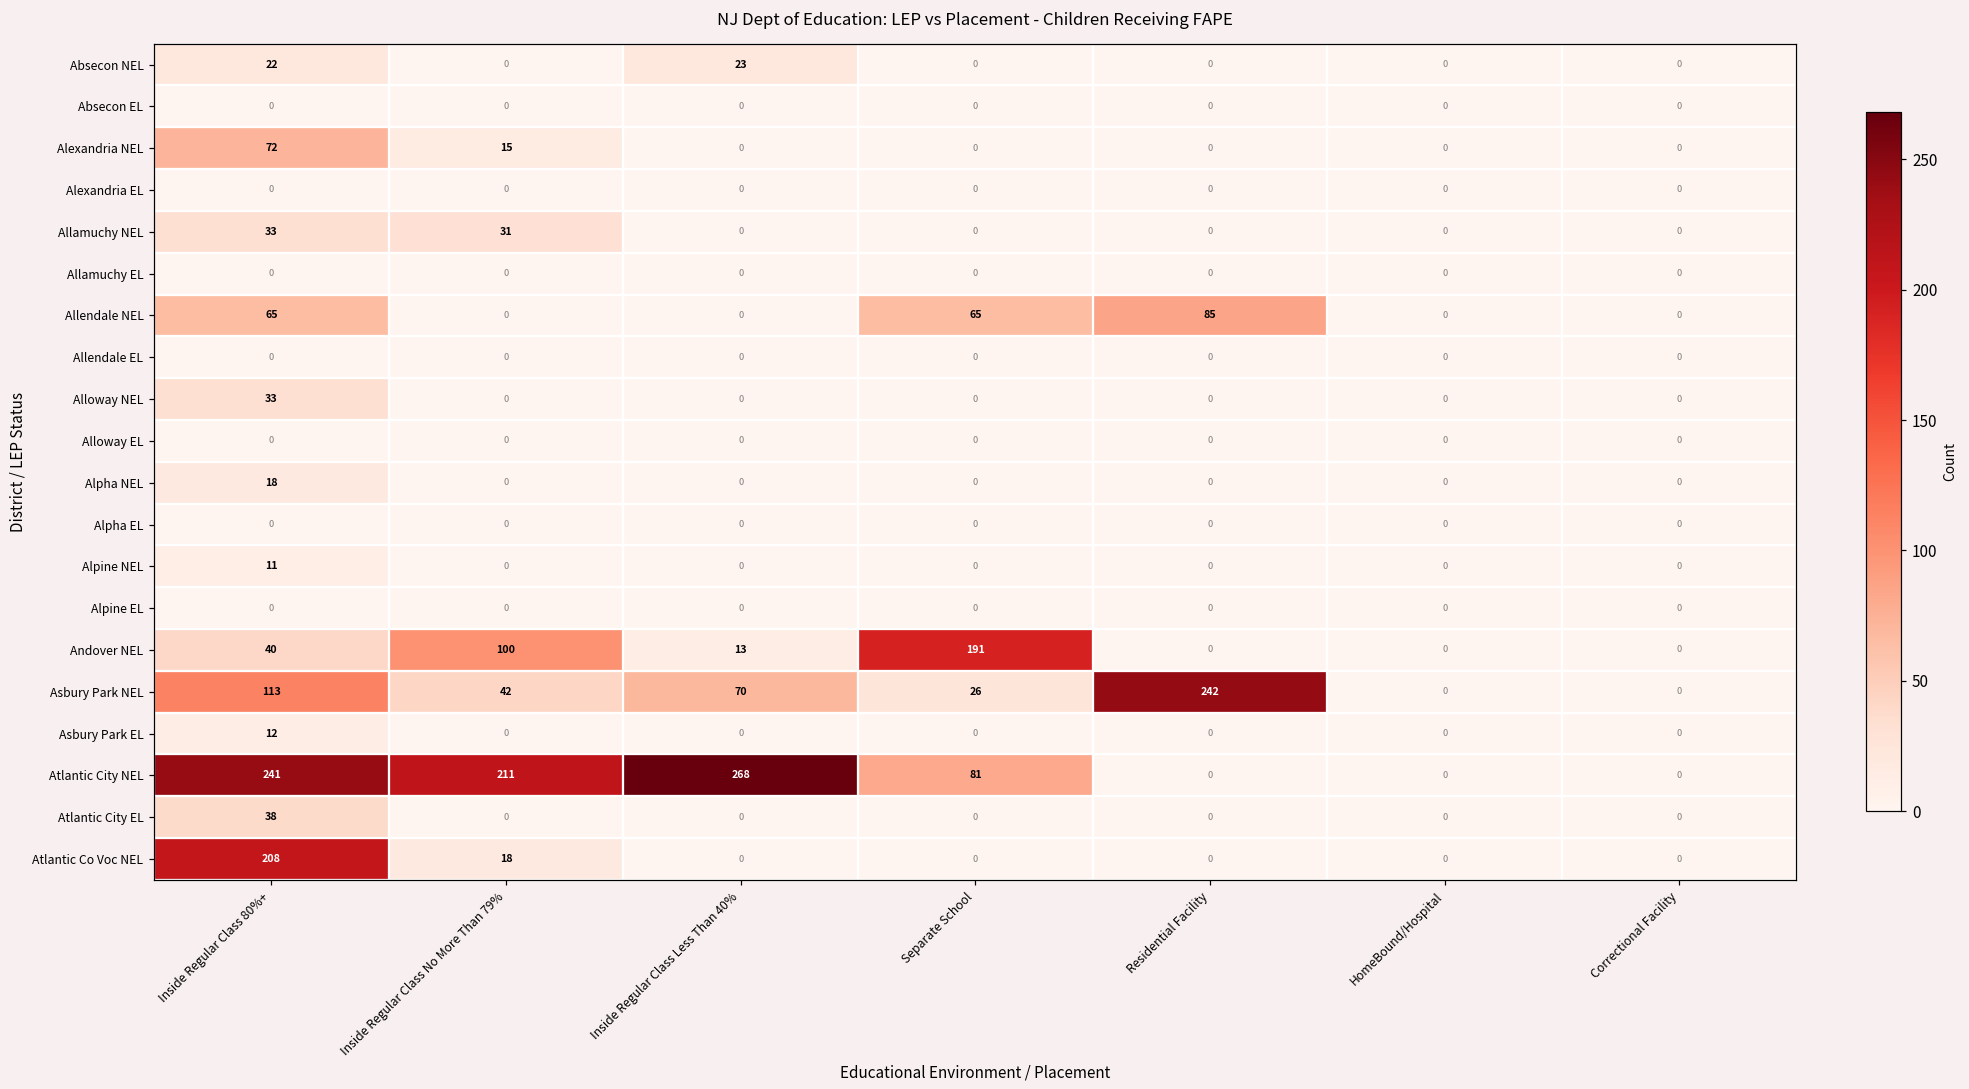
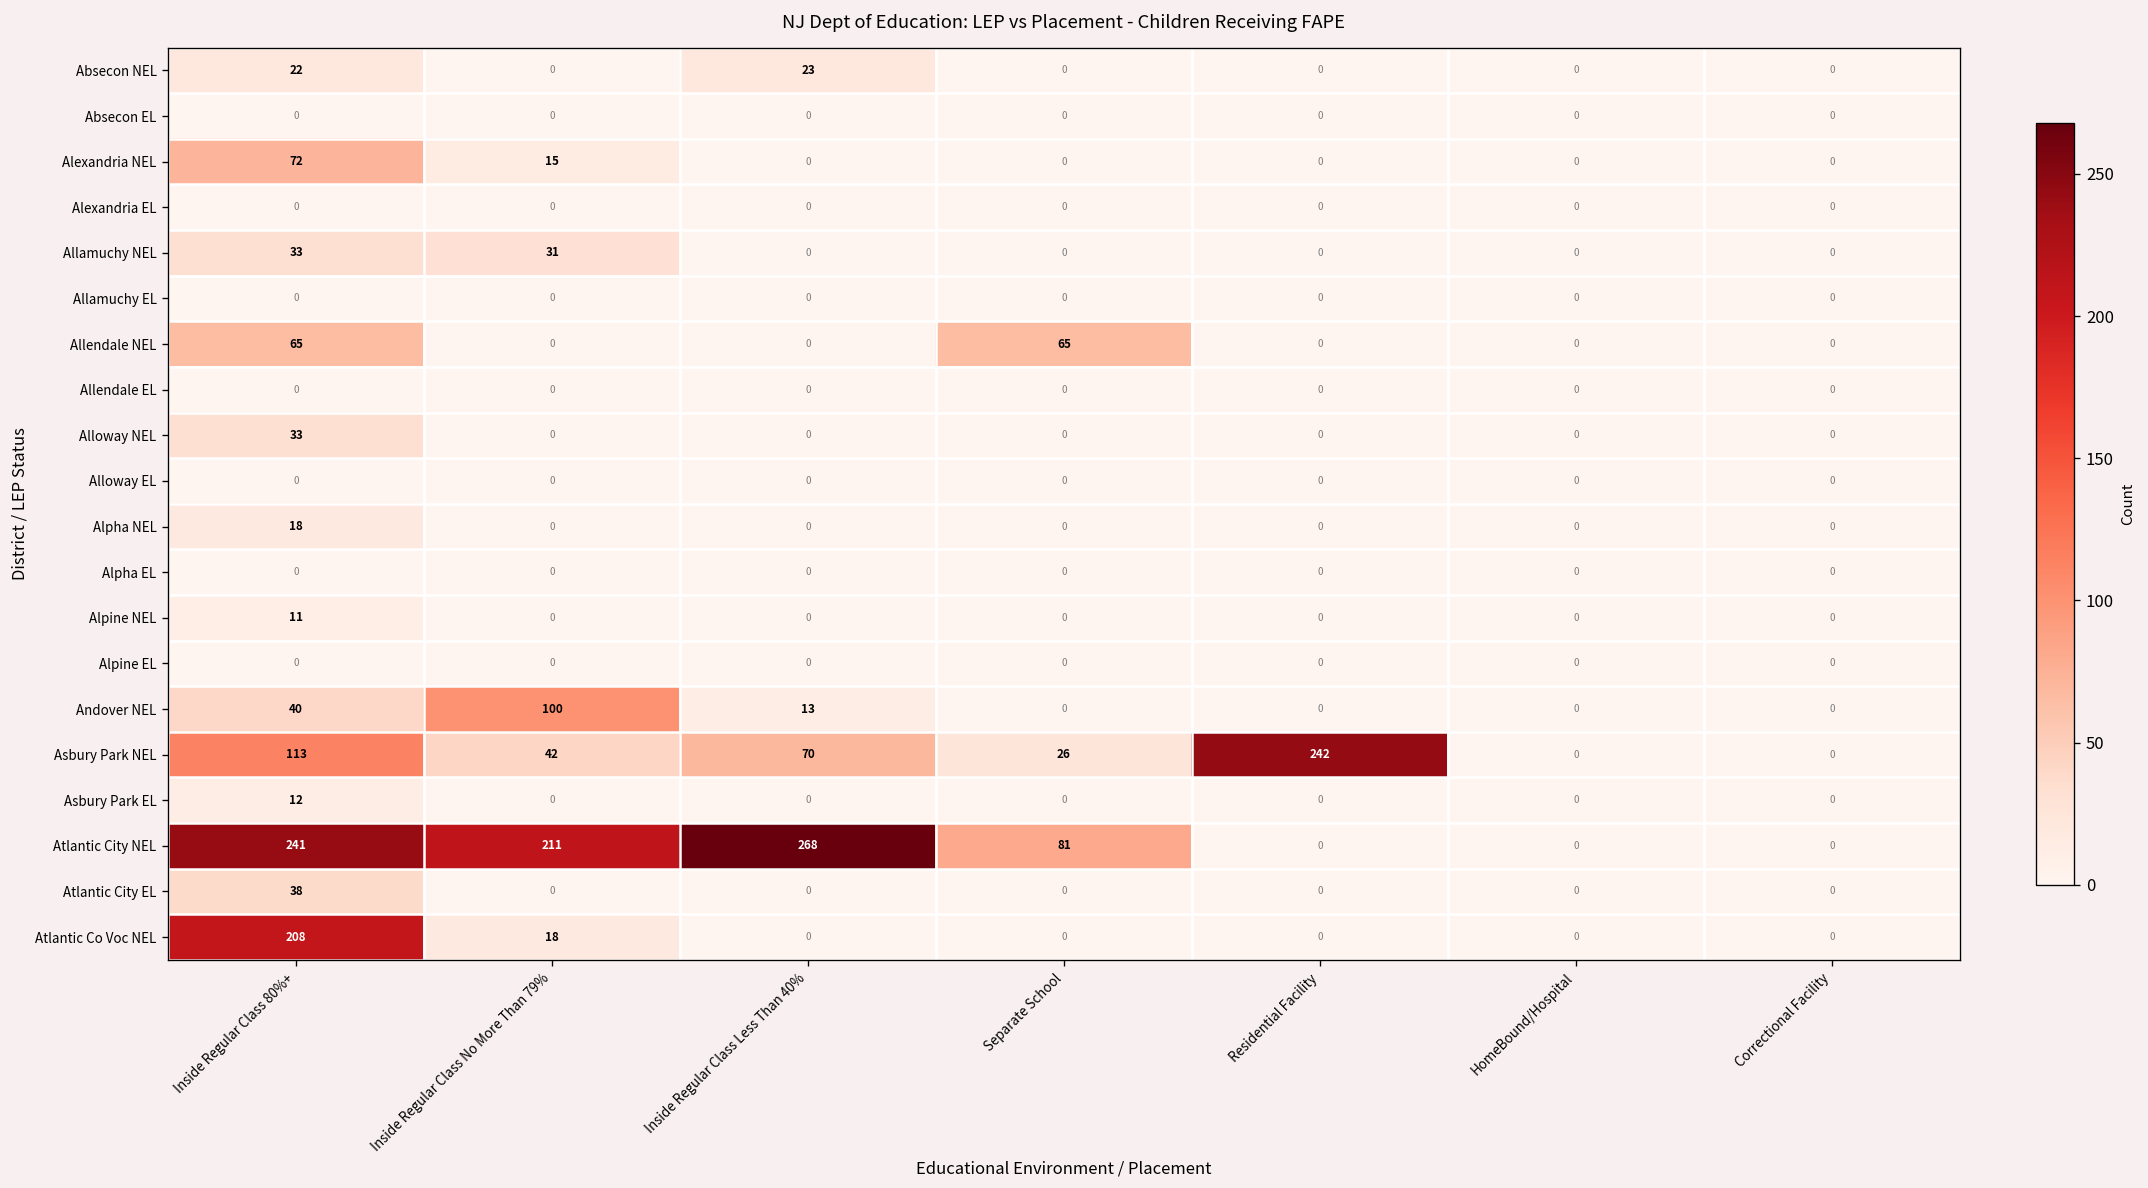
Allendale NEL, Residential Facility: 85 -> 0
Andover NEL, Separate School: 191 -> 0
